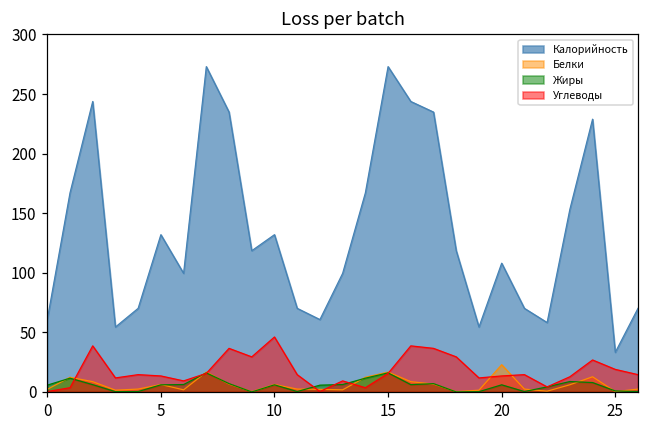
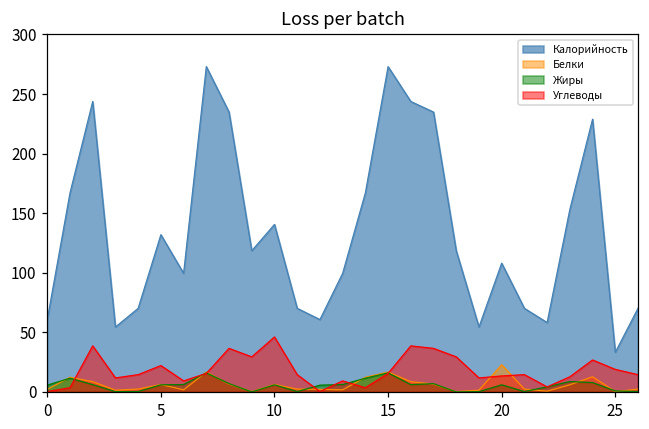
Углеводы, 5: 13 -> 22
Калорийность, 10: 132 -> 141
